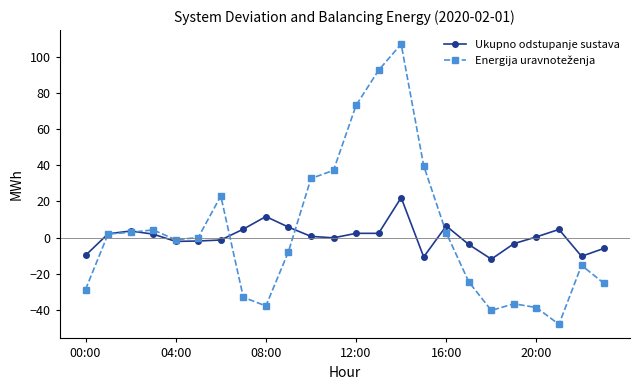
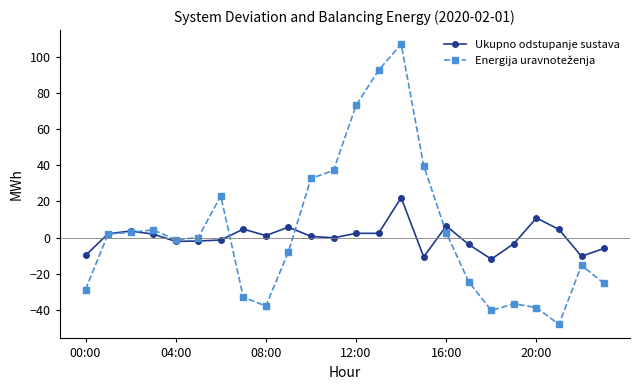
Ukupno odstupanje sustava, 08:00: 12 -> 1
Ukupno odstupanje sustava, 20:00: 0 -> 11
